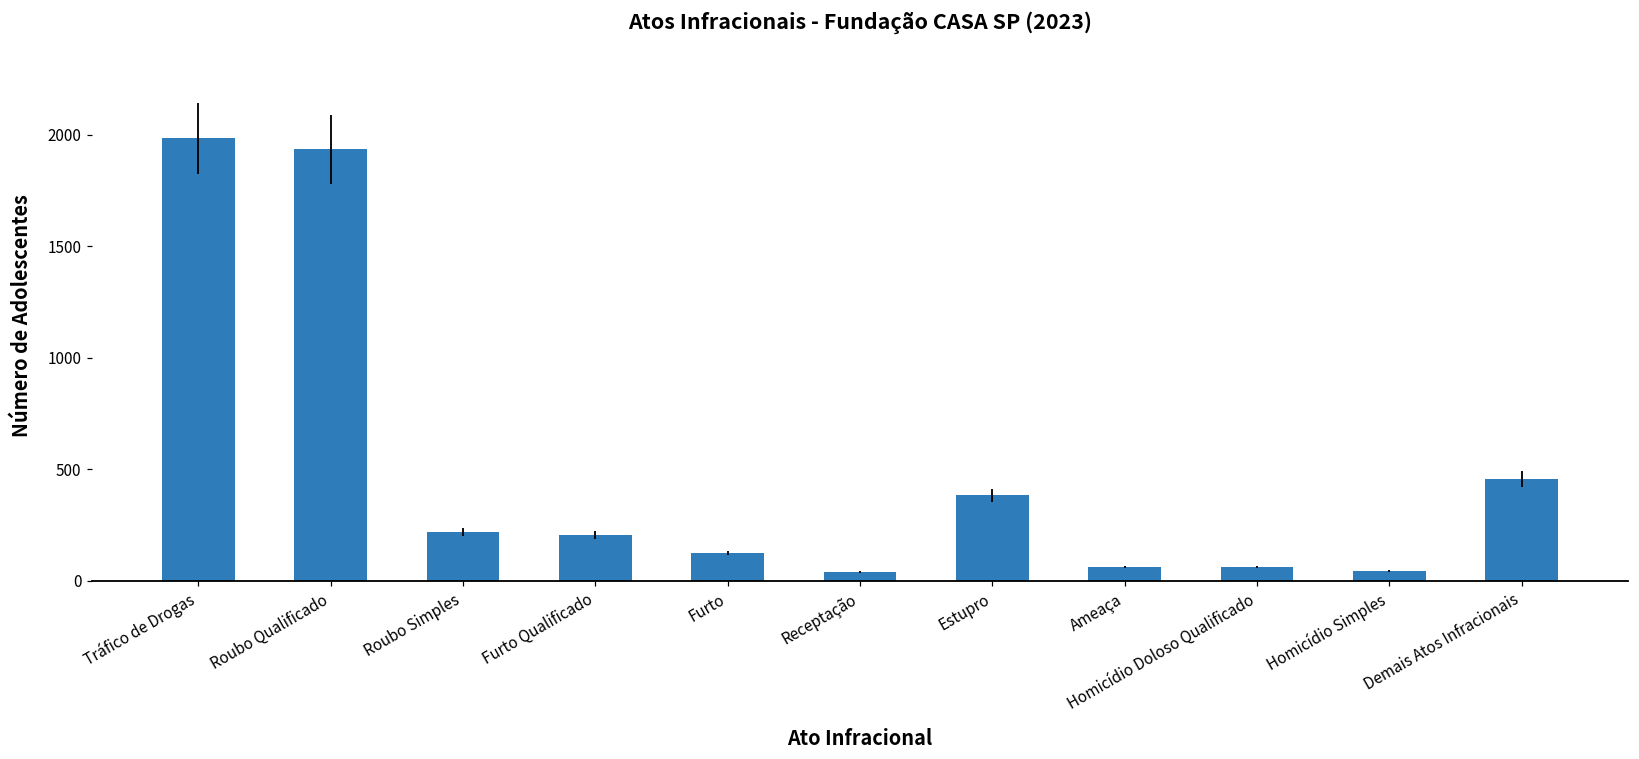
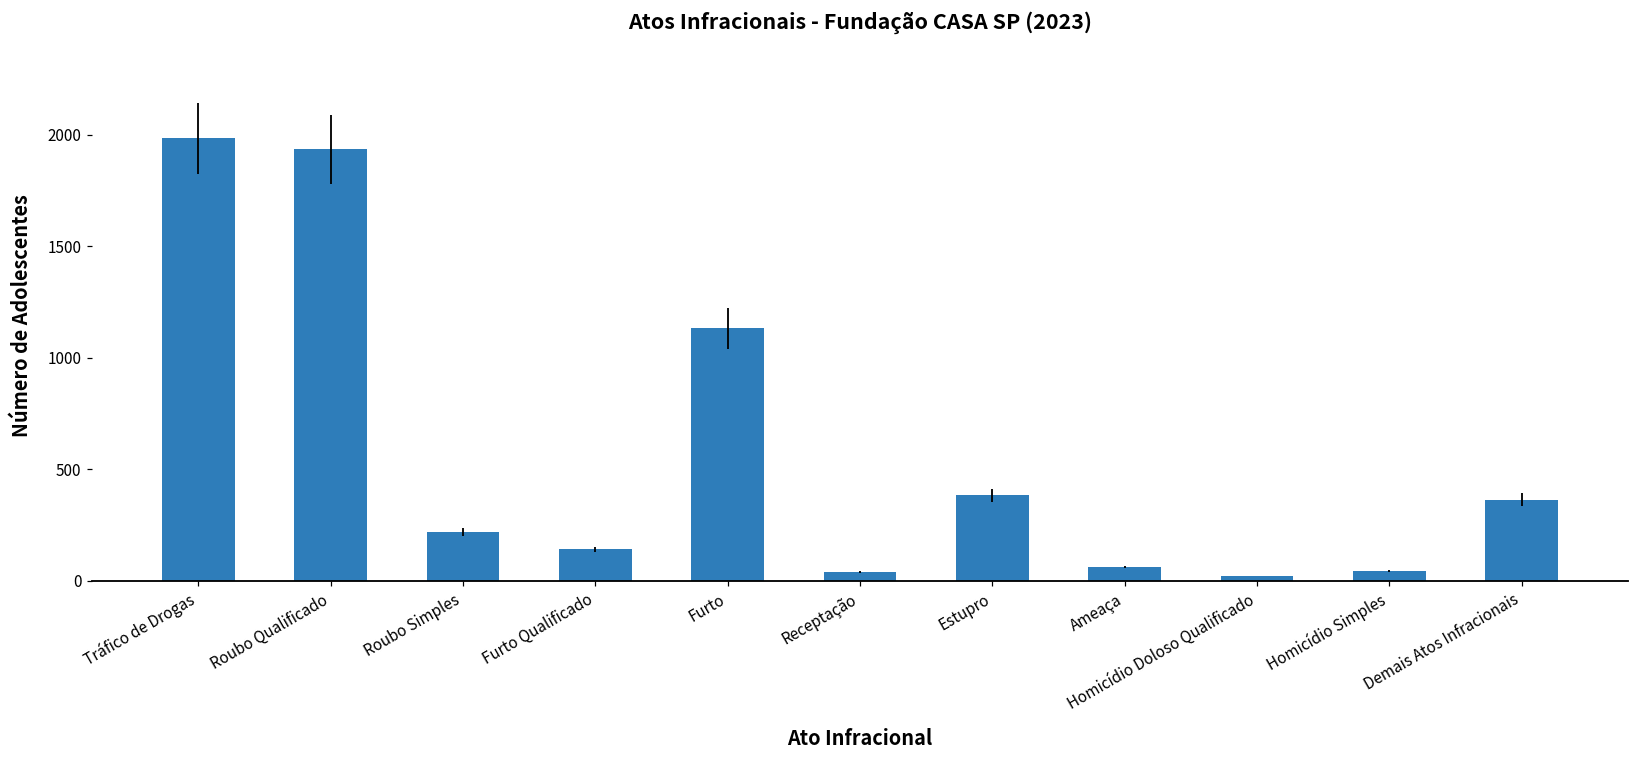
Furto Qualificado: 210 -> 140
Furto: 120 -> 1130
Homicídio Doloso Qualificado: 60 -> 20
Demais Atos Infracionais: 460 -> 360
